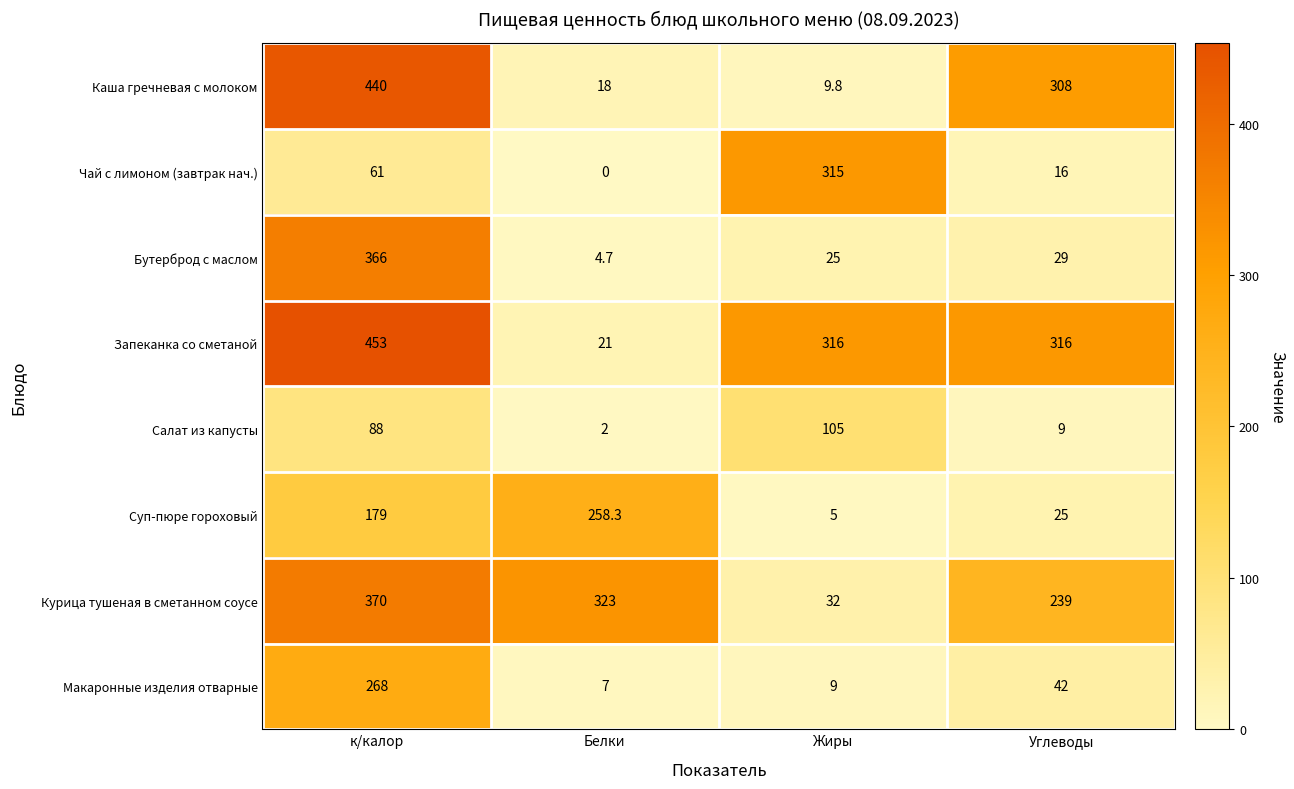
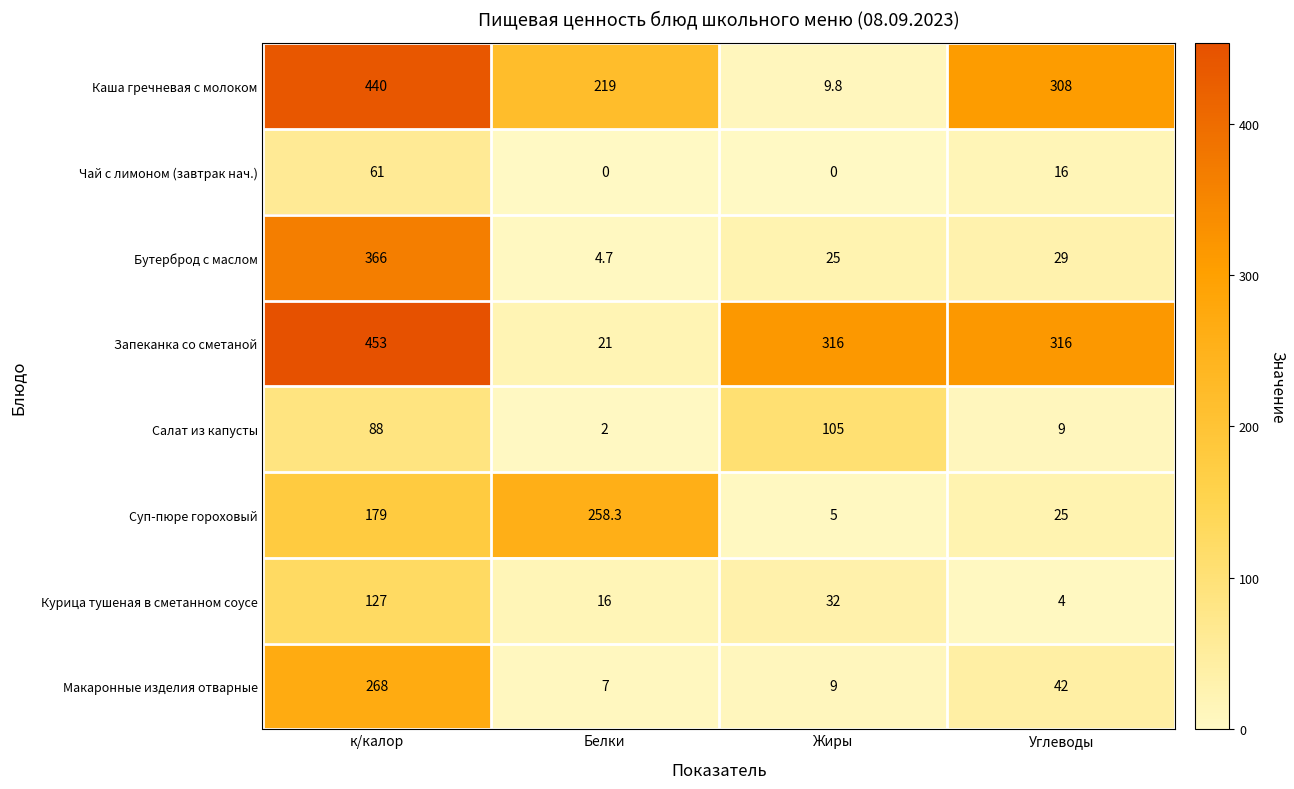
Каша гречневая с молоком, Белки: 18 -> 219
Чай с лимоном (завтрак нач.), Жиры: 315 -> 0
Курица тушеная в сметанном соусе, к/калор: 370 -> 127
Курица тушеная в сметанном соусе, Белки: 323 -> 16
Курица тушеная в сметанном соусе, Углеводы: 239 -> 4
